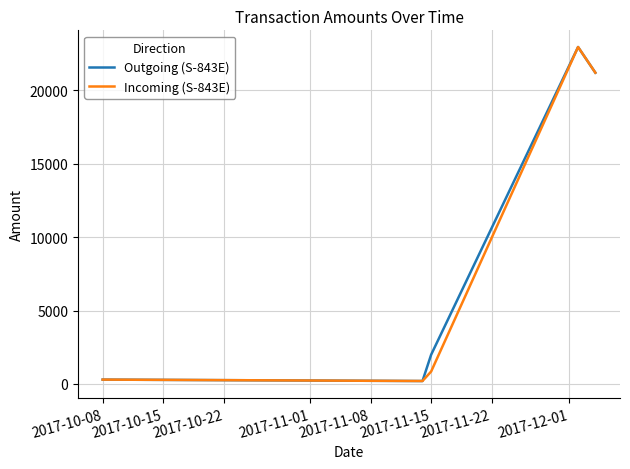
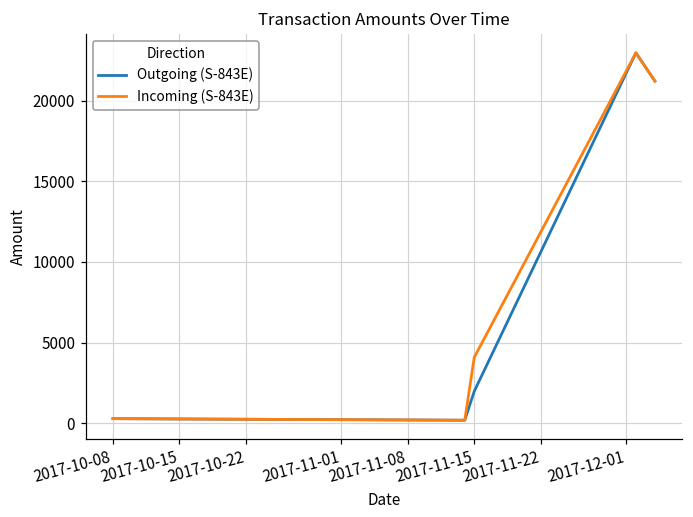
Incoming (S-843E), 2017-11-15: 800 -> 4100
